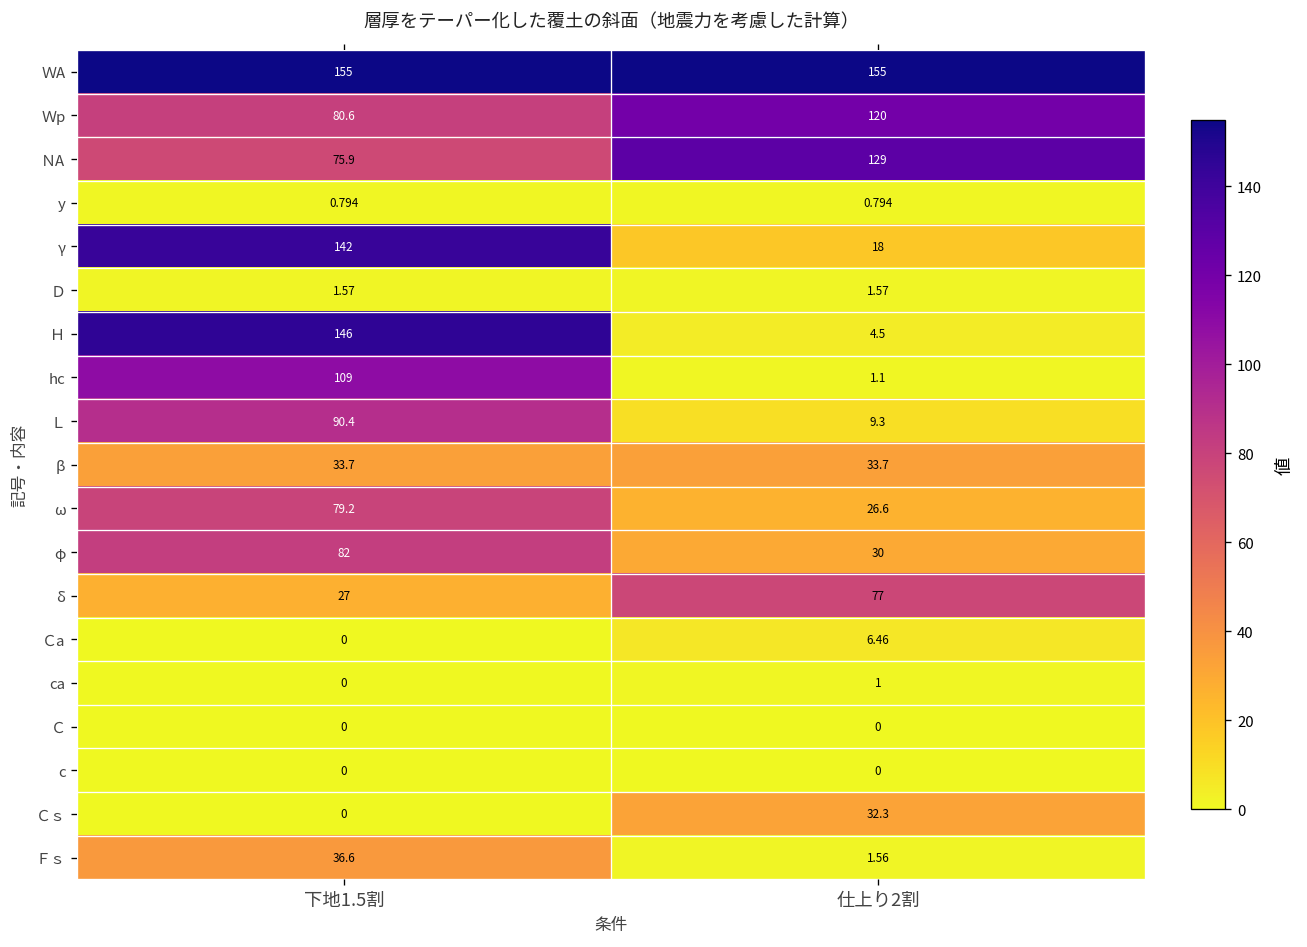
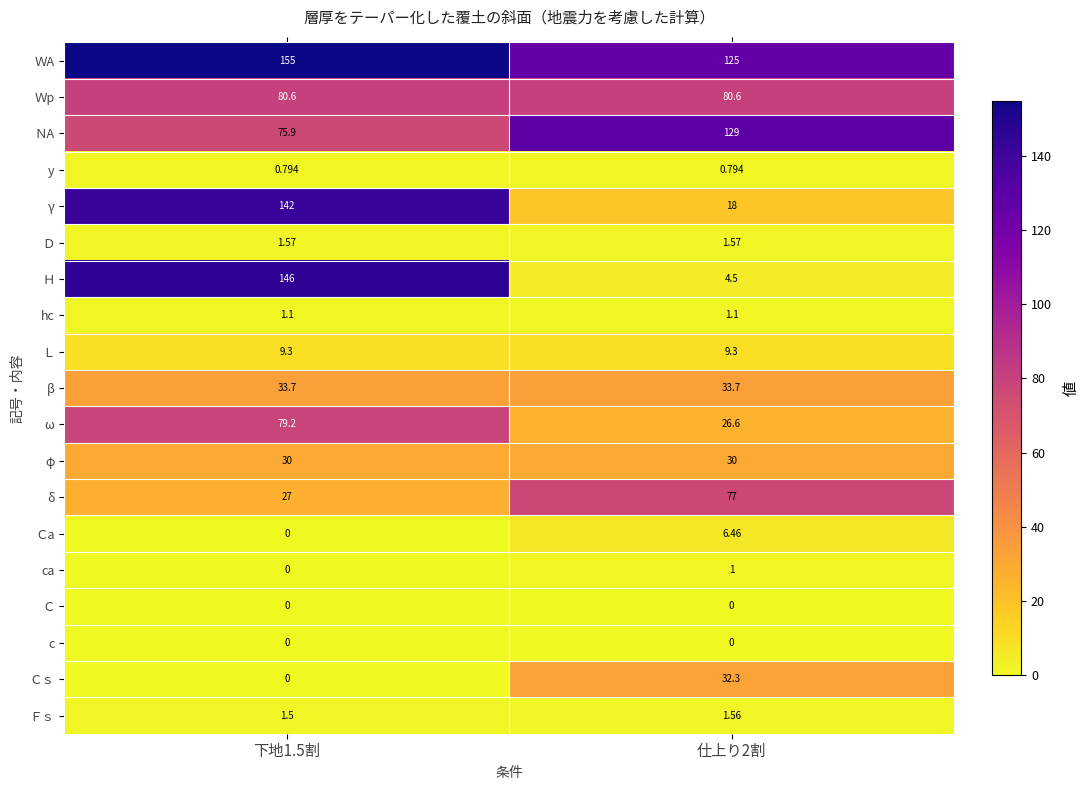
ＷA, 仕上り2割: 155 -> 125
Ｗp, 仕上り2割: 120 -> 80.6
hc, 下地1.5割: 109 -> 1.1
Ｌ, 下地1.5割: 90.4 -> 9.3
φ, 下地1.5割: 82 -> 30
Ｆｓ, 下地1.5割: 36.6 -> 1.5
